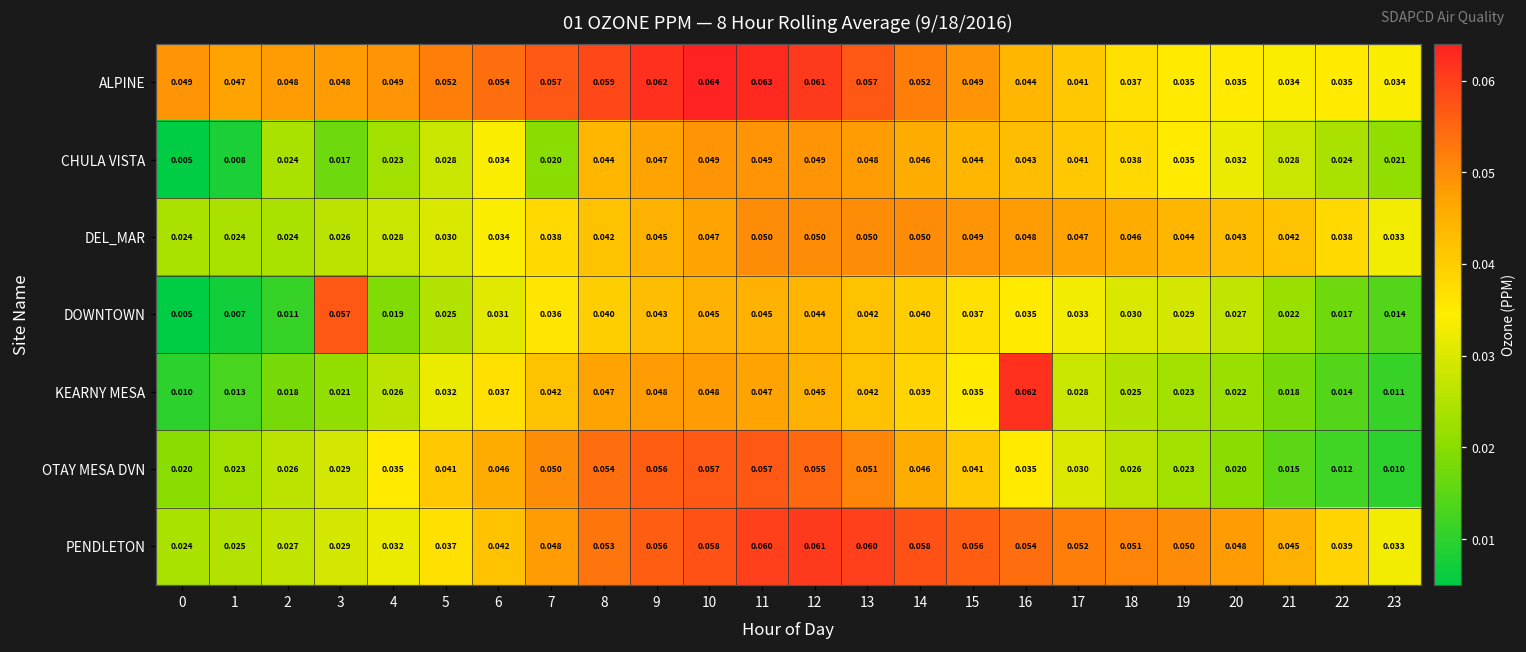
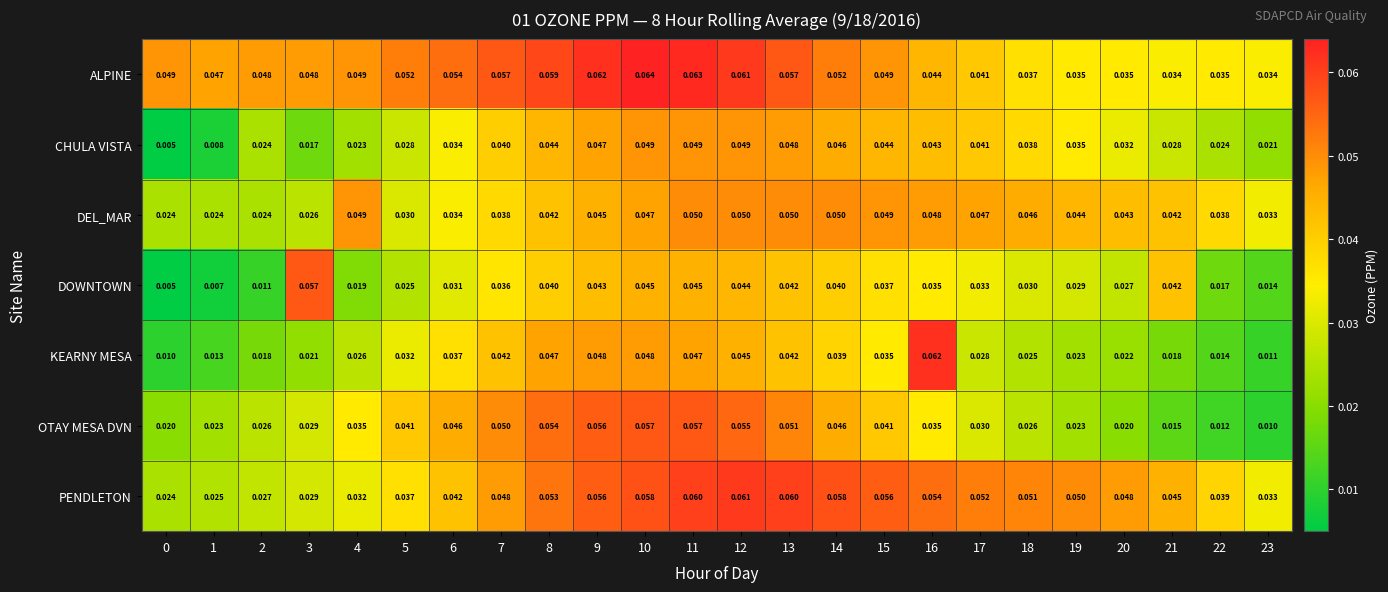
CHULA VISTA, 7: 0.020 -> 0.040
DEL_MAR, 4: 0.028 -> 0.049
DOWNTOWN, 21: 0.022 -> 0.042
